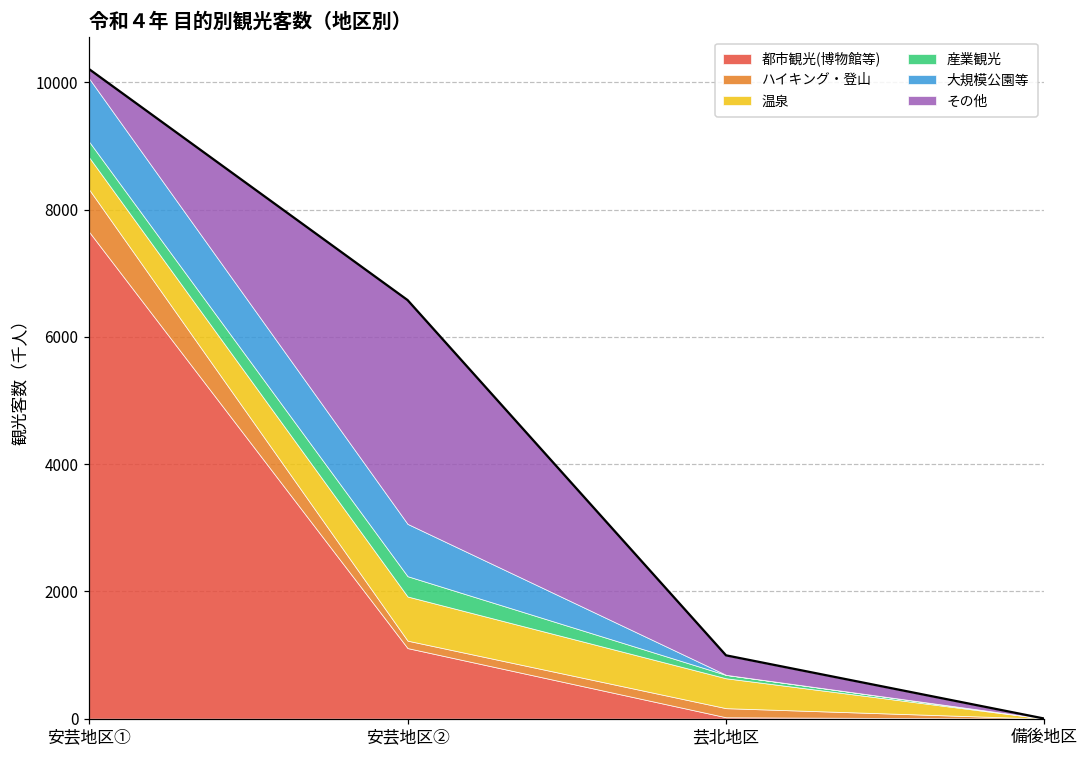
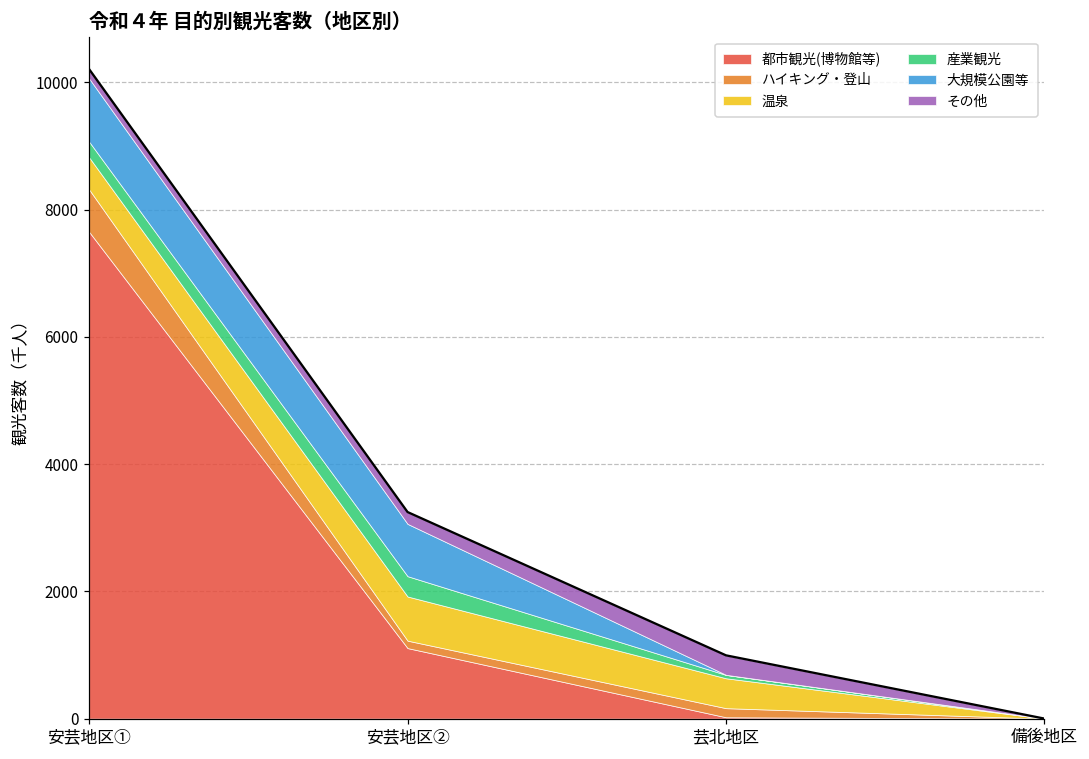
その他, 安芸地区②: 3500 -> 200
